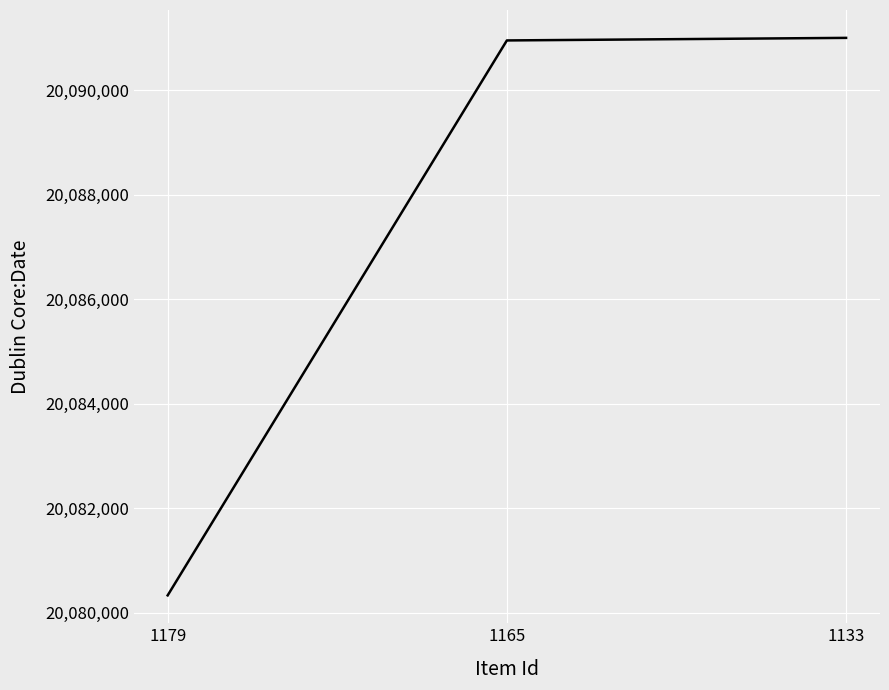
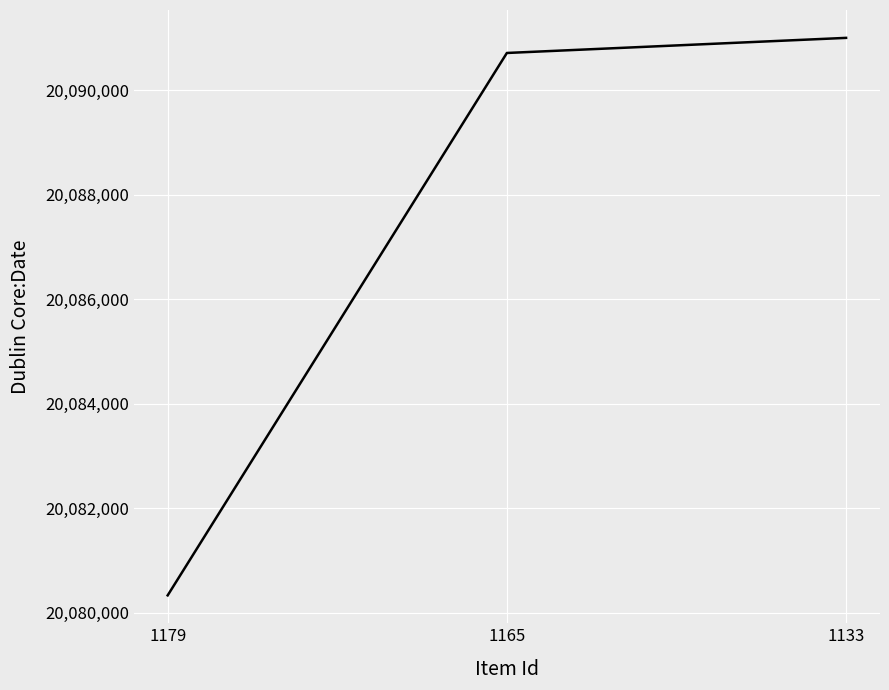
1165: 20,091,000 -> 20,090,700
